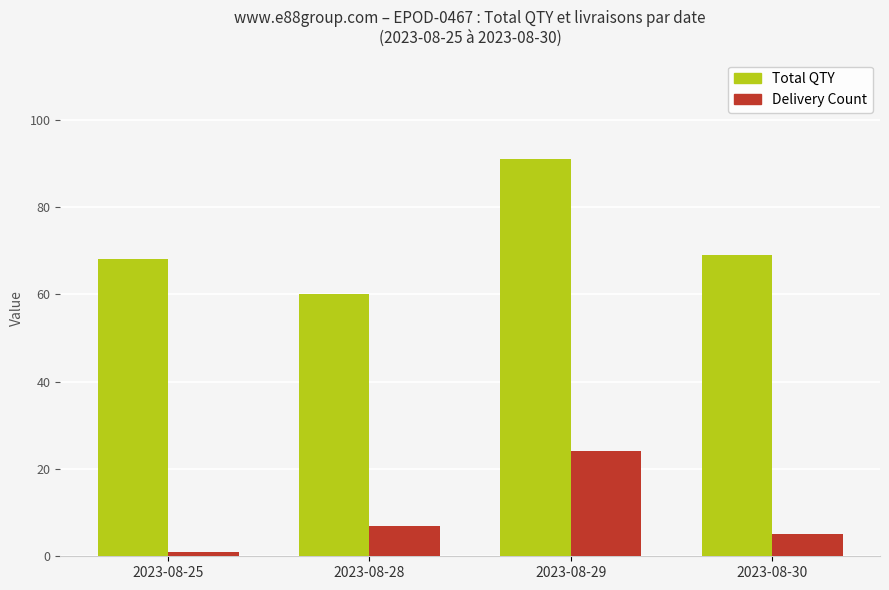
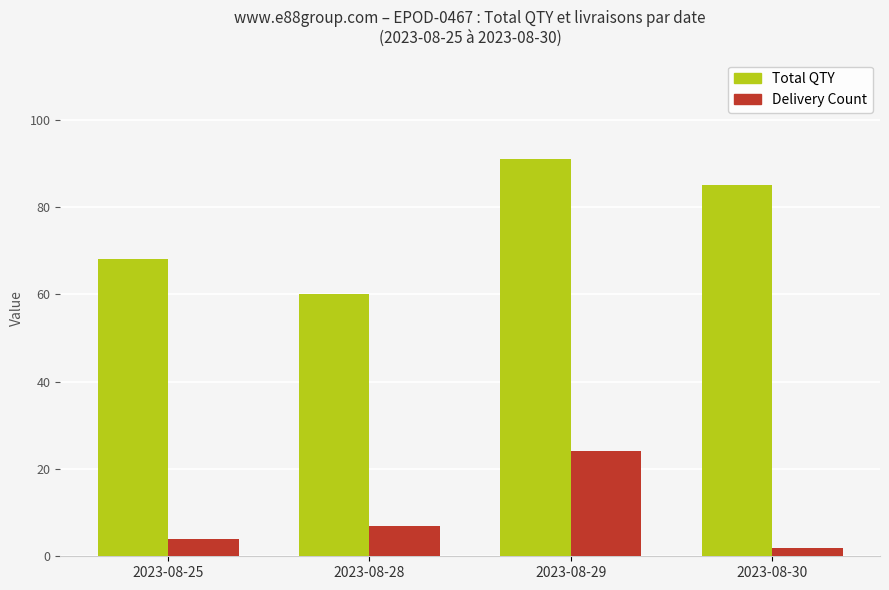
Delivery Count, 2023-08-25: 1 -> 4
Total QTY, 2023-08-30: 69 -> 85
Delivery Count, 2023-08-30: 5 -> 2
